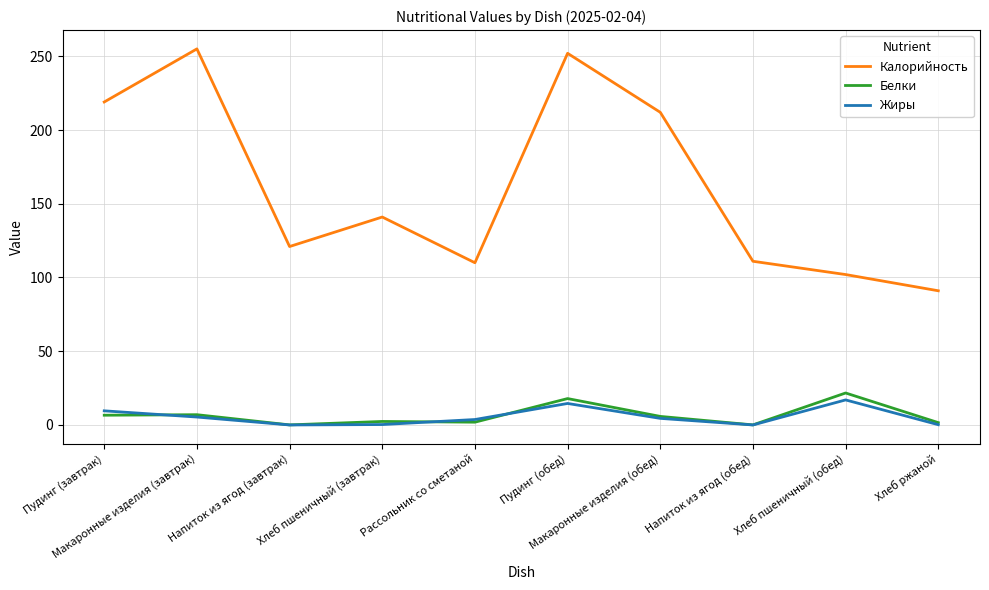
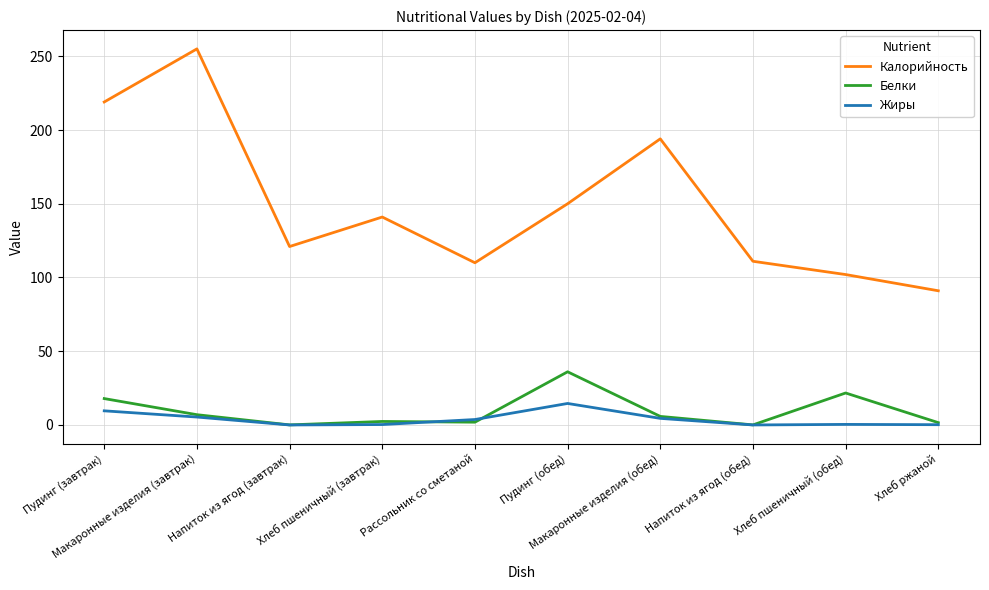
Белки, Пудинг (завтрак): 7 -> 18
Калорийность, Пудинг (обед): 252 -> 150
Белки, Пудинг (обед): 18 -> 36
Калорийность, Макаронные изделия (обед): 212 -> 194
Жиры, Хлеб пшеничный (обед): 17 -> 0
